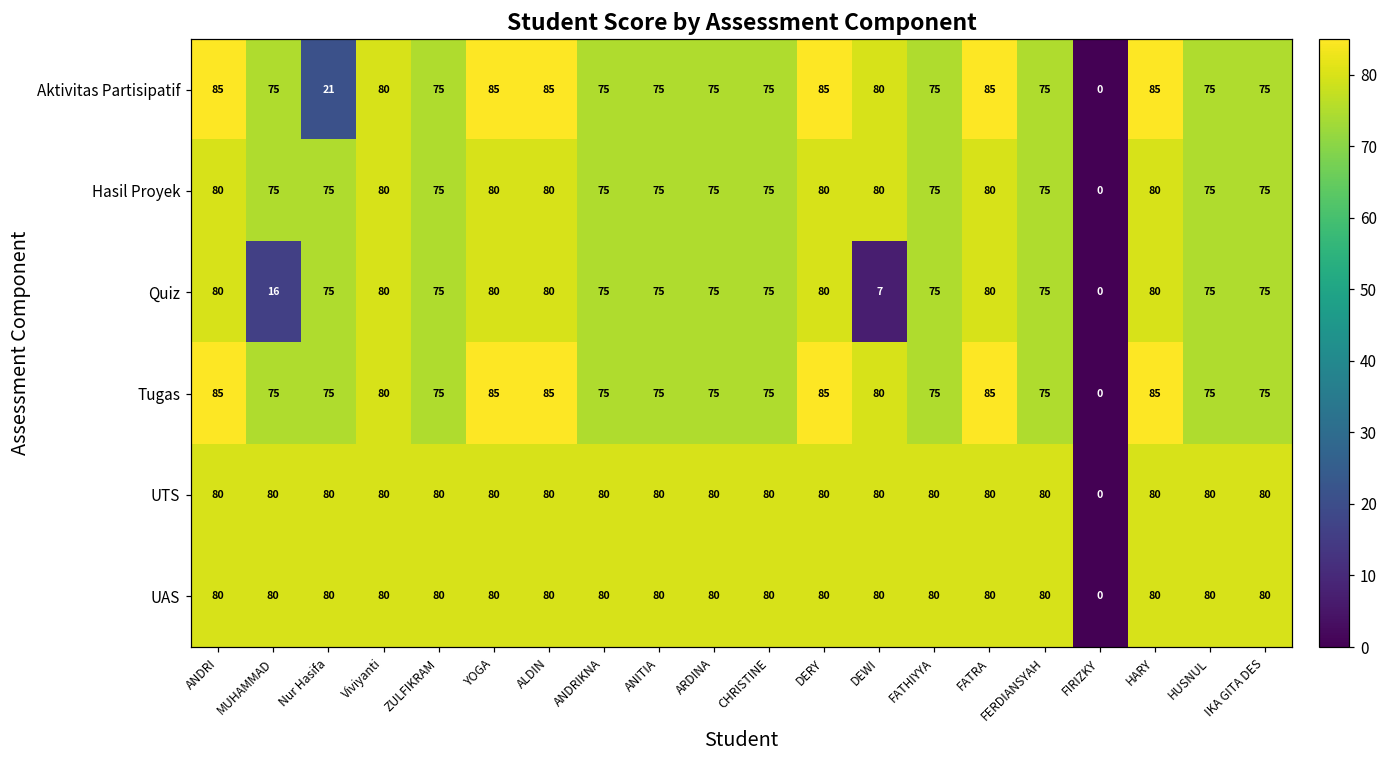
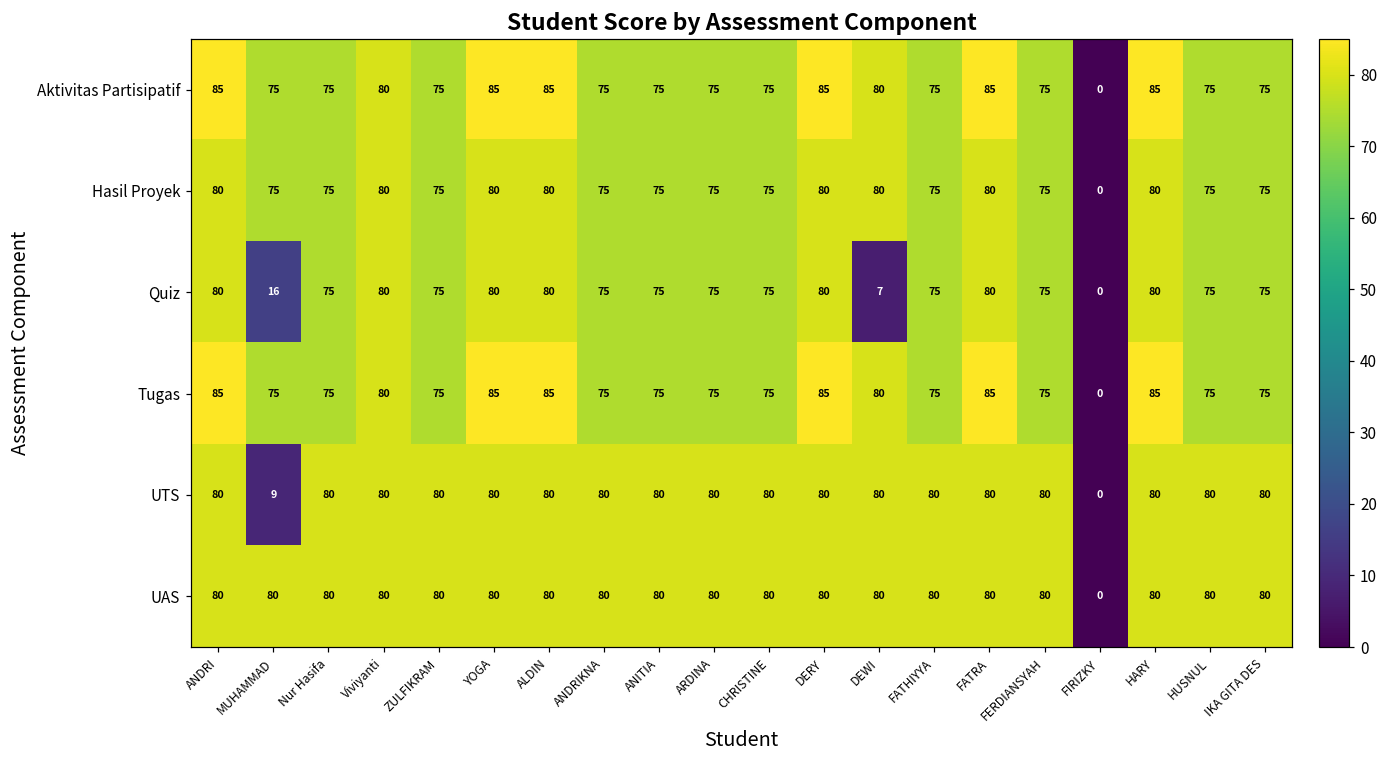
Aktivitas Partisipatif, Nur Hasifa: 21 -> 75
UTS, MUHAMMAD: 80 -> 9
